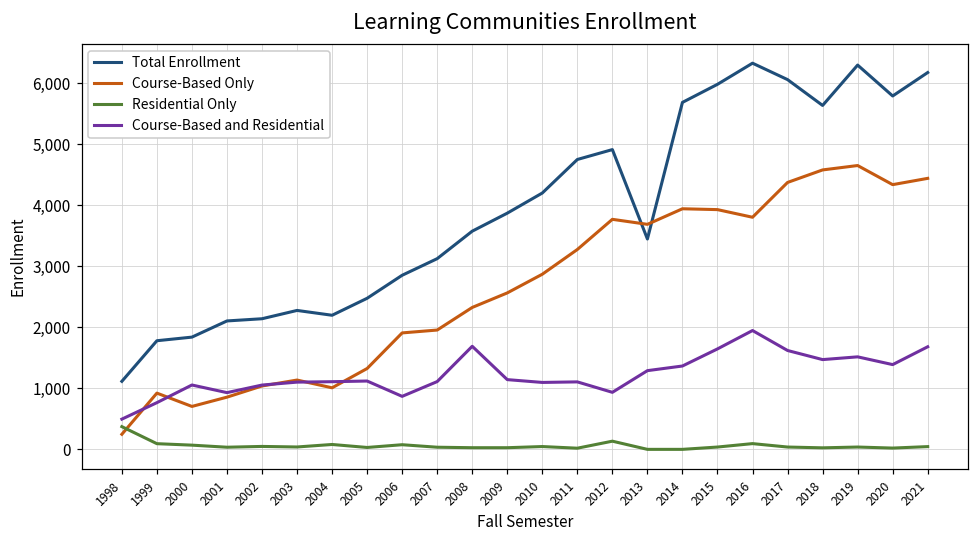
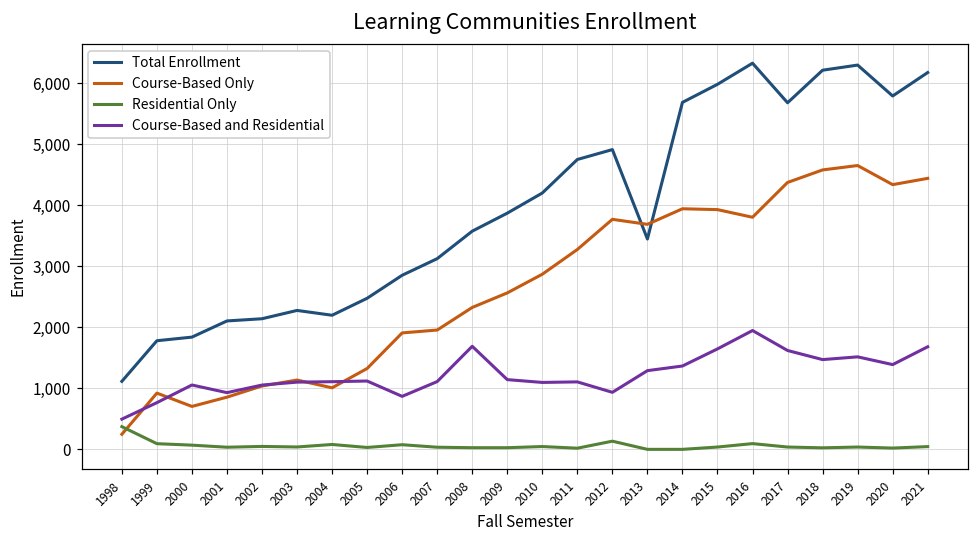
Total Enrollment, 2017: 6,100 -> 5,700
Total Enrollment, 2018: 5,600 -> 6,200
